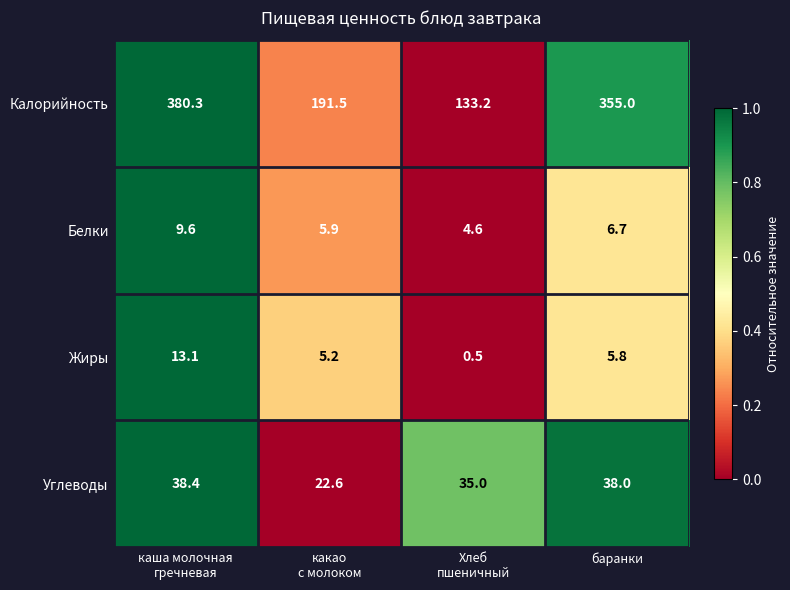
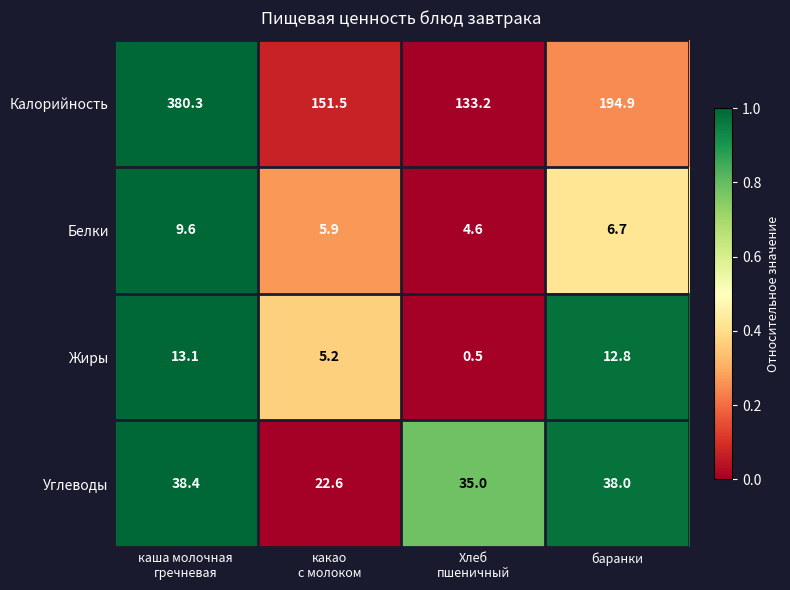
Калорийность, какао с молоком: 191.5 -> 151.5
Калорийность, баранки: 355.0 -> 194.9
Жиры, баранки: 5.8 -> 12.8
